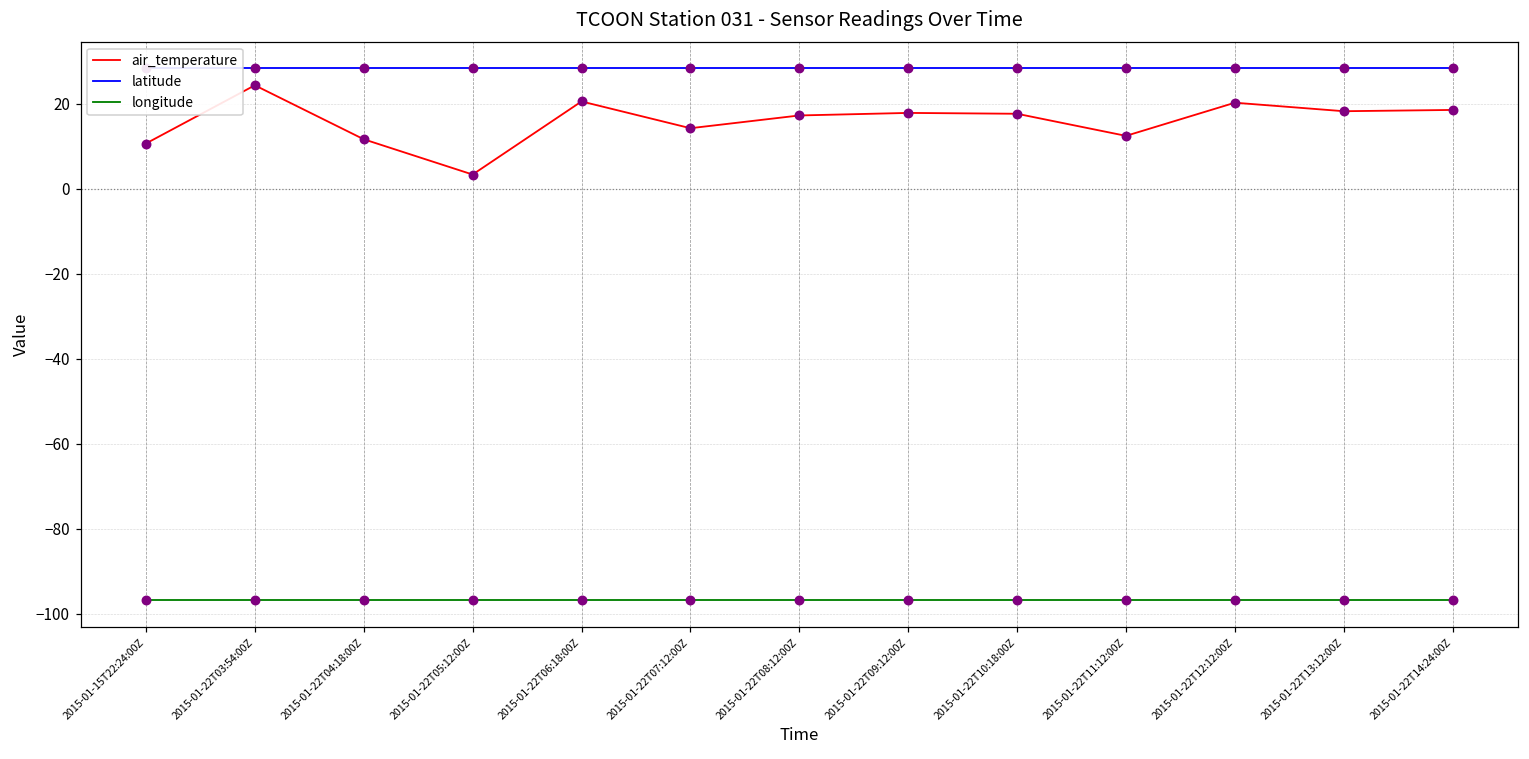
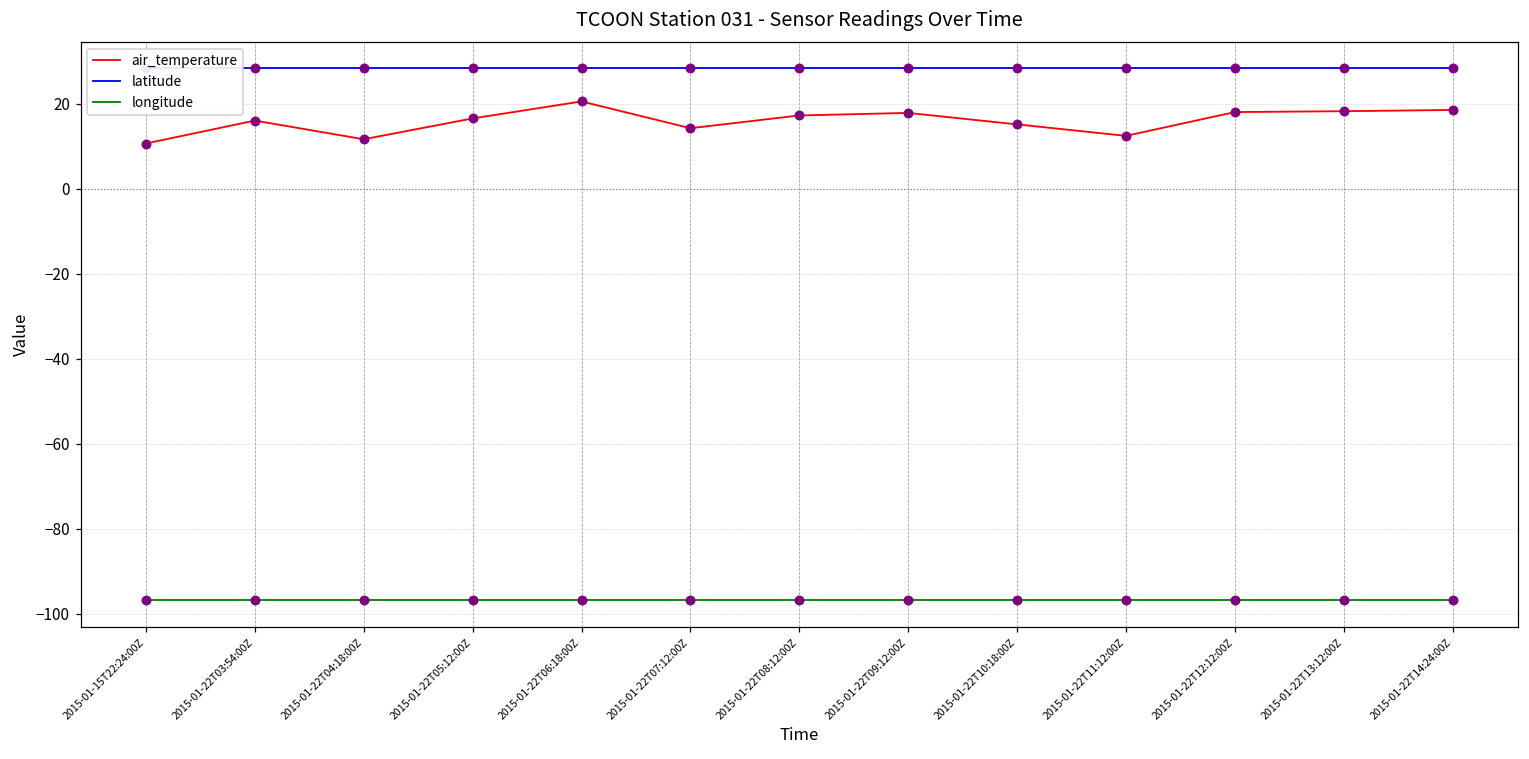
air_temperature, 2015-01-22T03:54:00Z: 24 -> 16
air_temperature, 2015-01-22T05:12:00Z: 3 -> 17
air_temperature, 2015-01-22T10:18:00Z: 18 -> 15
air_temperature, 2015-01-22T12:12:00Z: 20 -> 18
